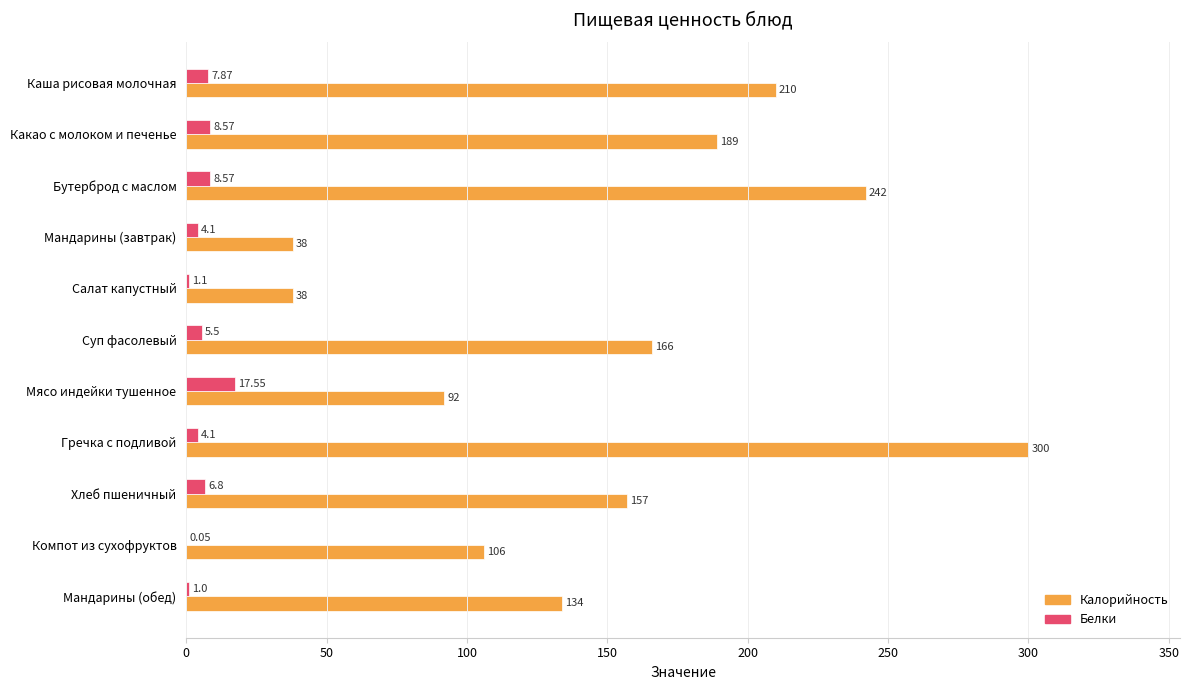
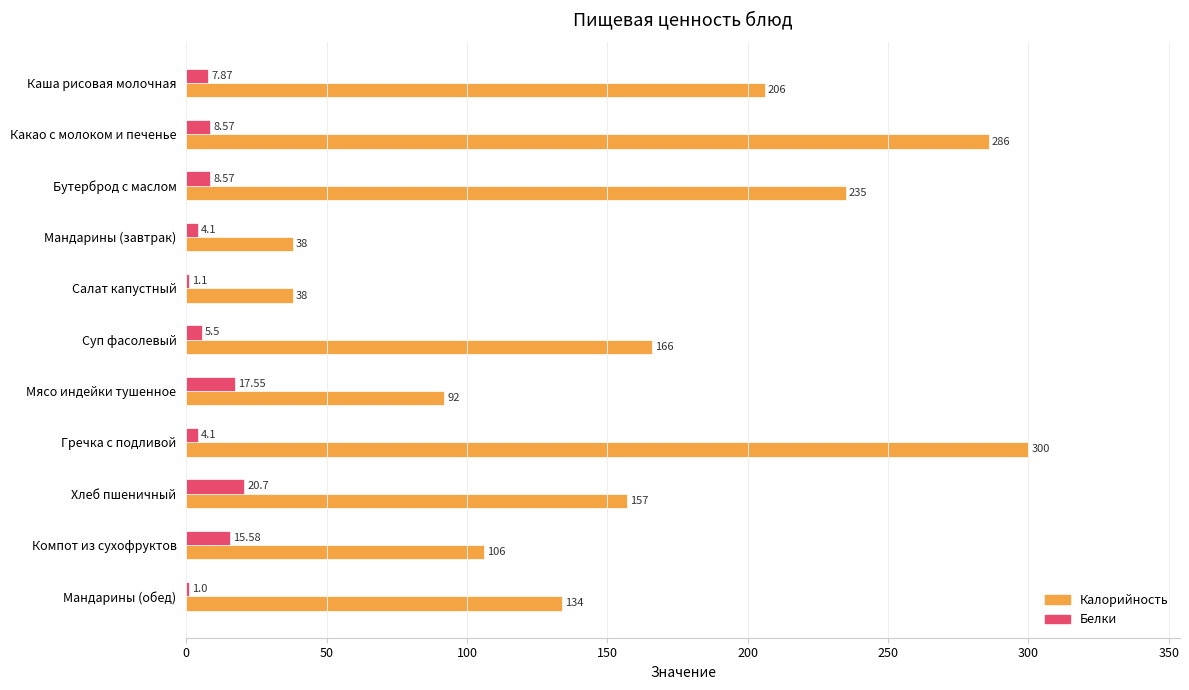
Калорийность, Каша рисовая молочная: 210 -> 206
Калорийность, Какао с молоком и печенье: 189 -> 286
Калорийность, Бутерброд с маслом: 242 -> 235
Белки, Хлеб пшеничный: 6.8 -> 20.7
Белки, Компот из сухофруктов: 0.05 -> 15.58
